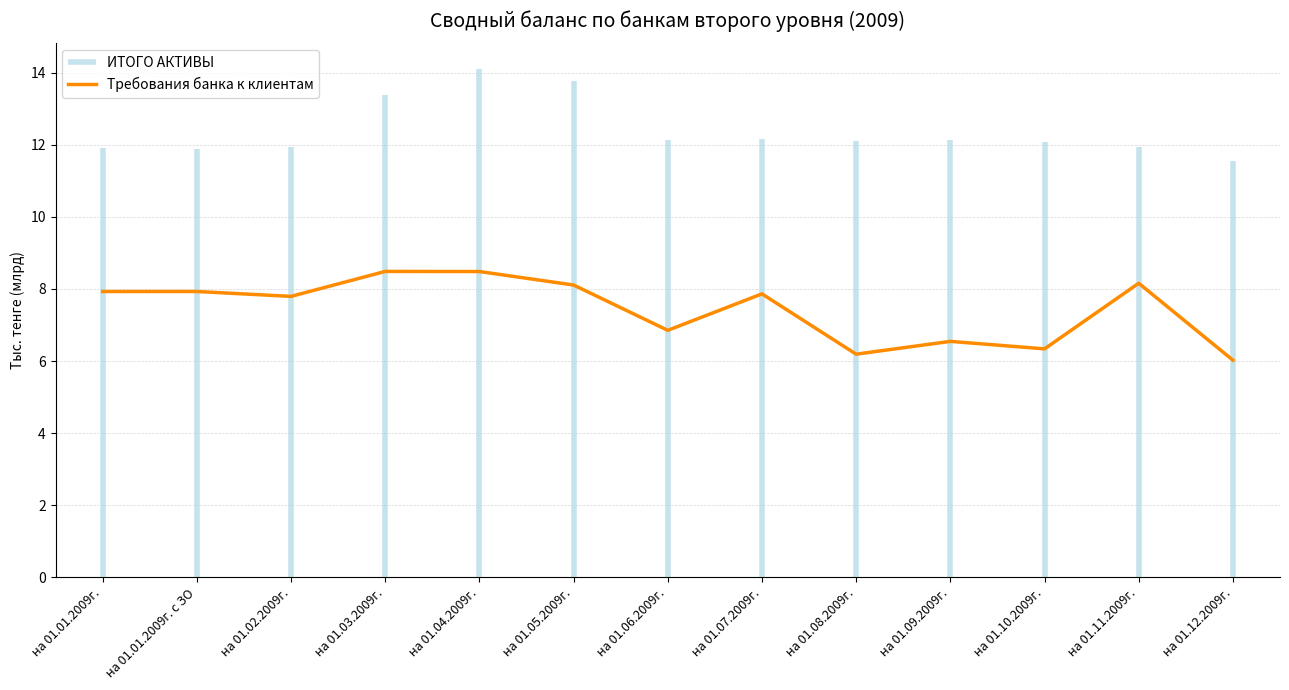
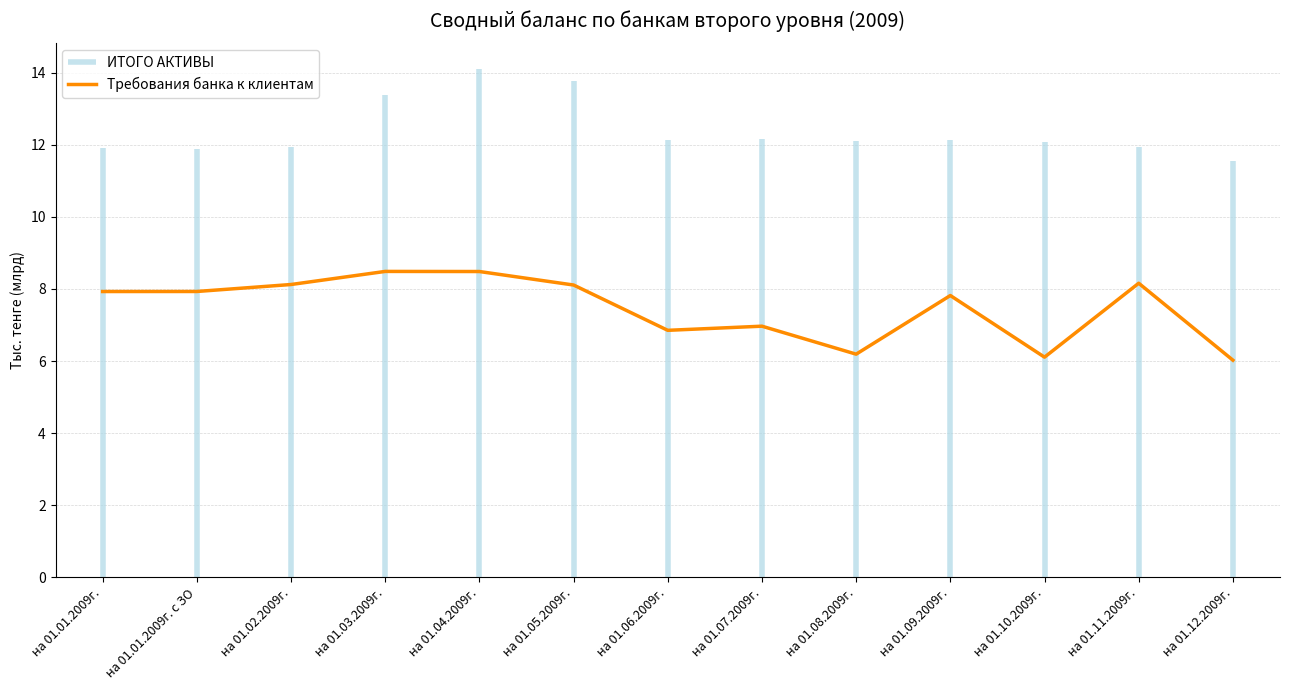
на 01.02.2009г.: 7.8 -> 8.1
на 01.07.2009г.: 7.9 -> 7.0
на 01.09.2009г.: 6.5 -> 7.8
на 01.10.2009г.: 6.3 -> 6.1
